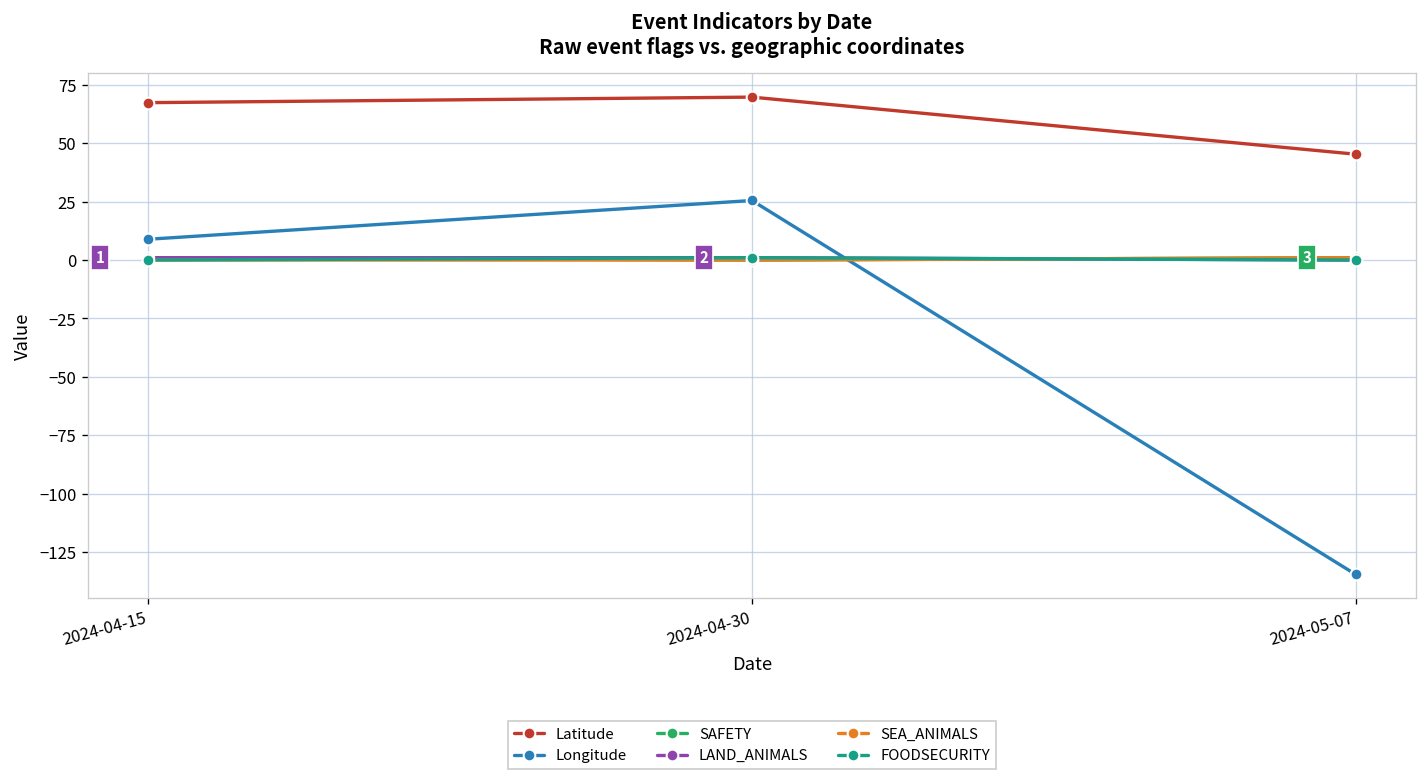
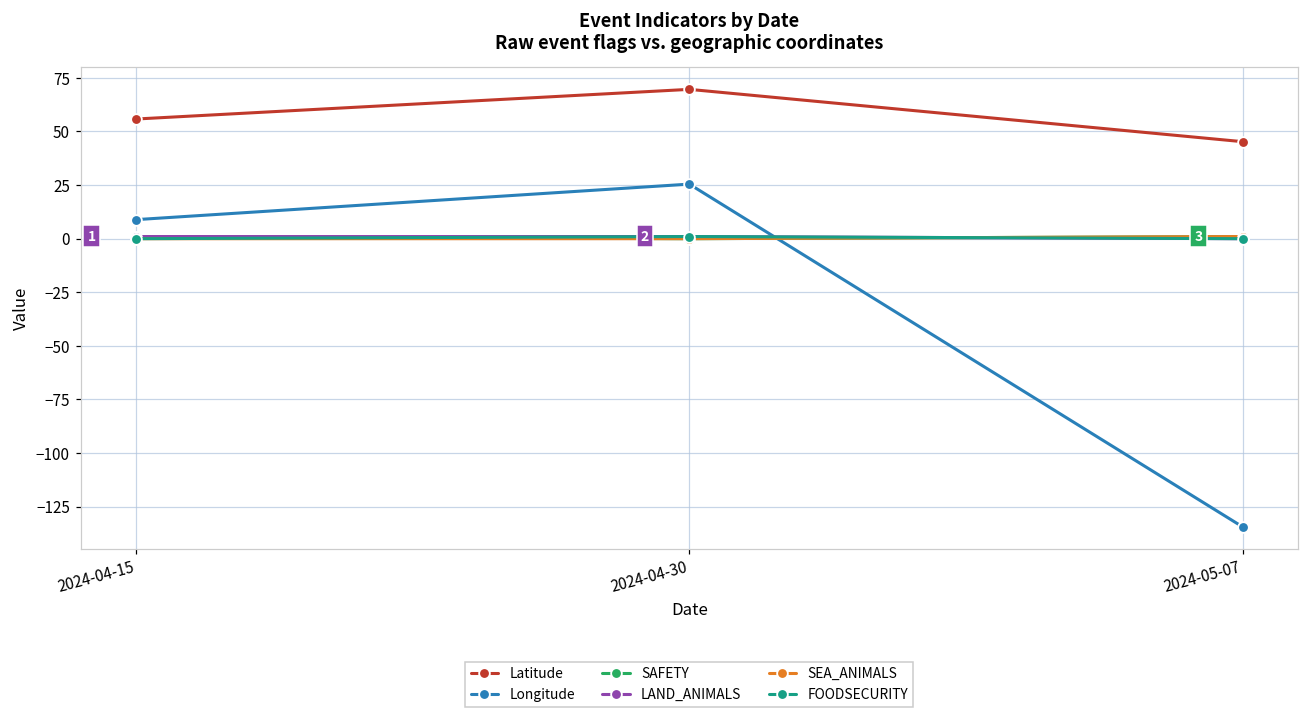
Latitude, 2024-04-15: 67 -> 56
